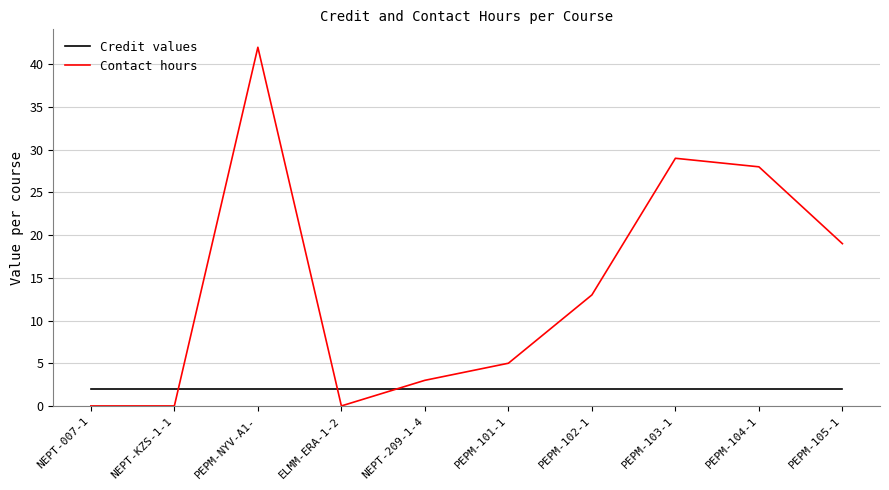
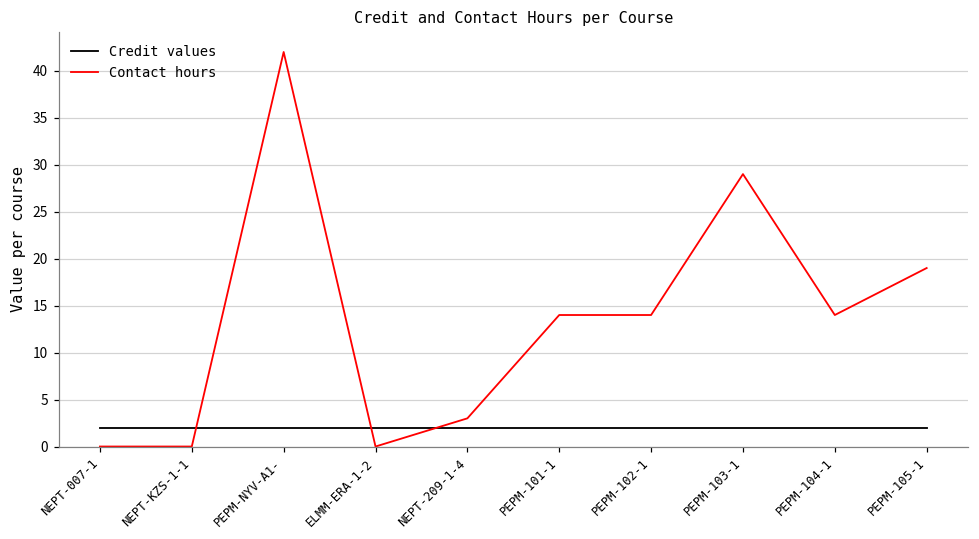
Contact hours, PEPM-101-1: 5 -> 14
Contact hours, PEPM-102-1: 13 -> 14
Contact hours, PEPM-104-1: 28 -> 14
